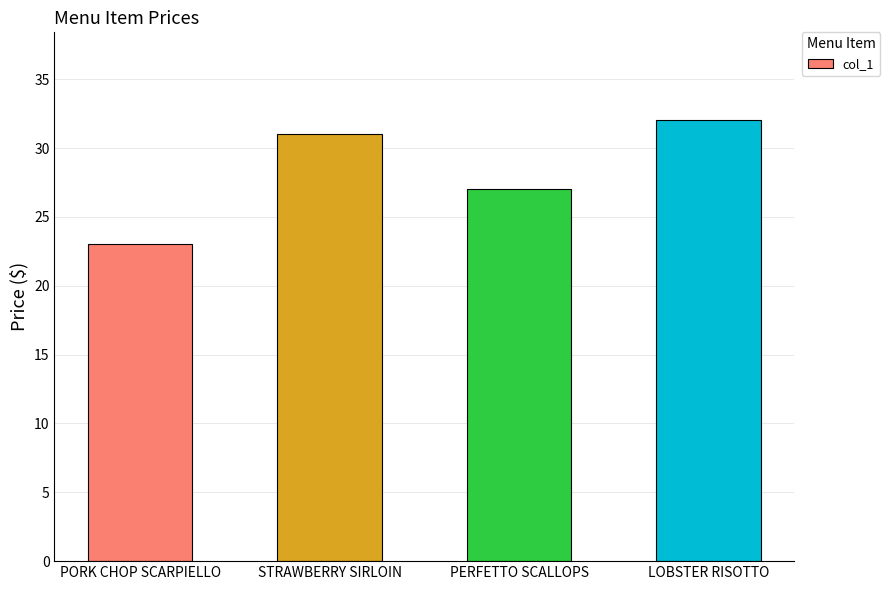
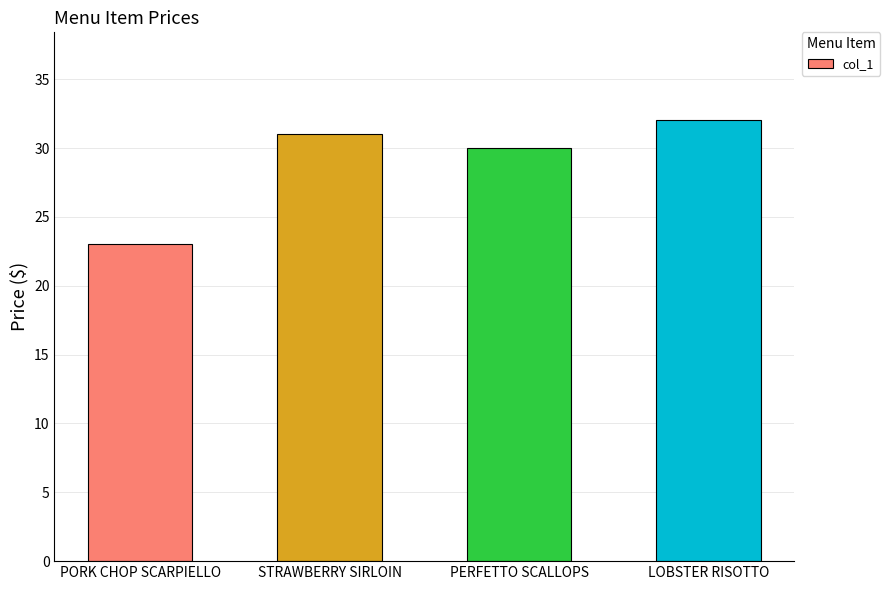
PERFETTO SCALLOPS: 27 -> 30
